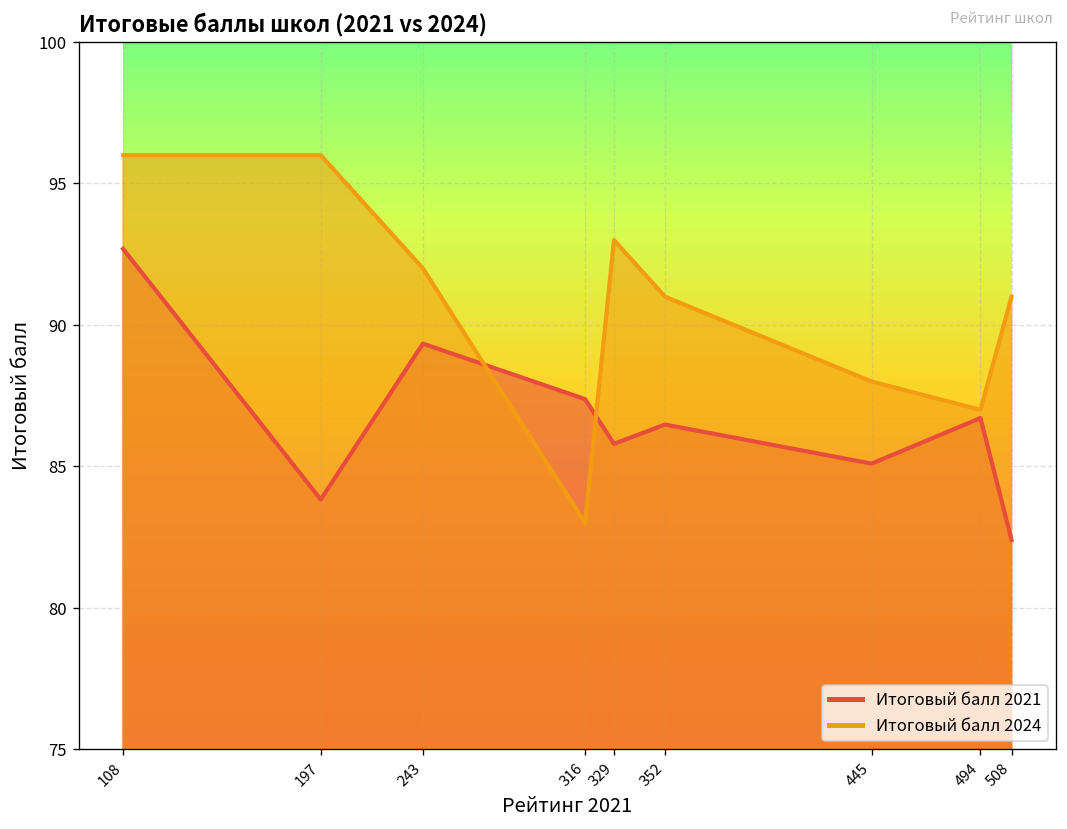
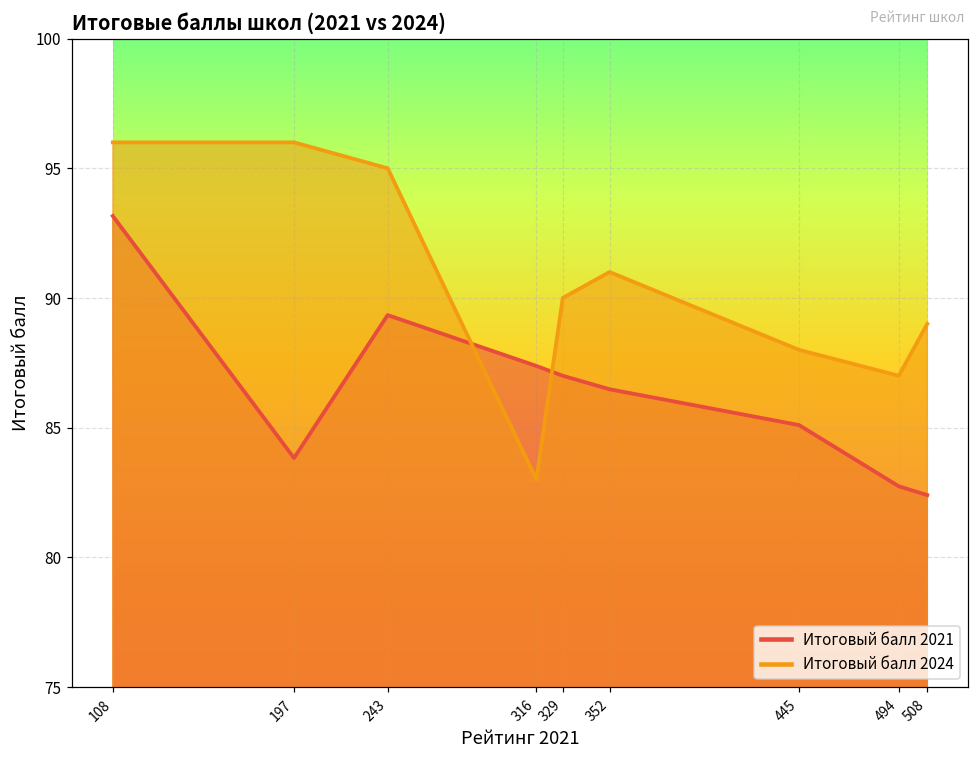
Итоговый балл 2021, 108: 92.7 -> 93.2
Итоговый балл 2024, 243: 92 -> 95
Итоговый балл 2021, 329: 85.8 -> 87.0
Итоговый балл 2024, 329: 93 -> 90
Итоговый балл 2021, 494: 86.7 -> 82.7
Итоговый балл 2024, 508: 91 -> 89
